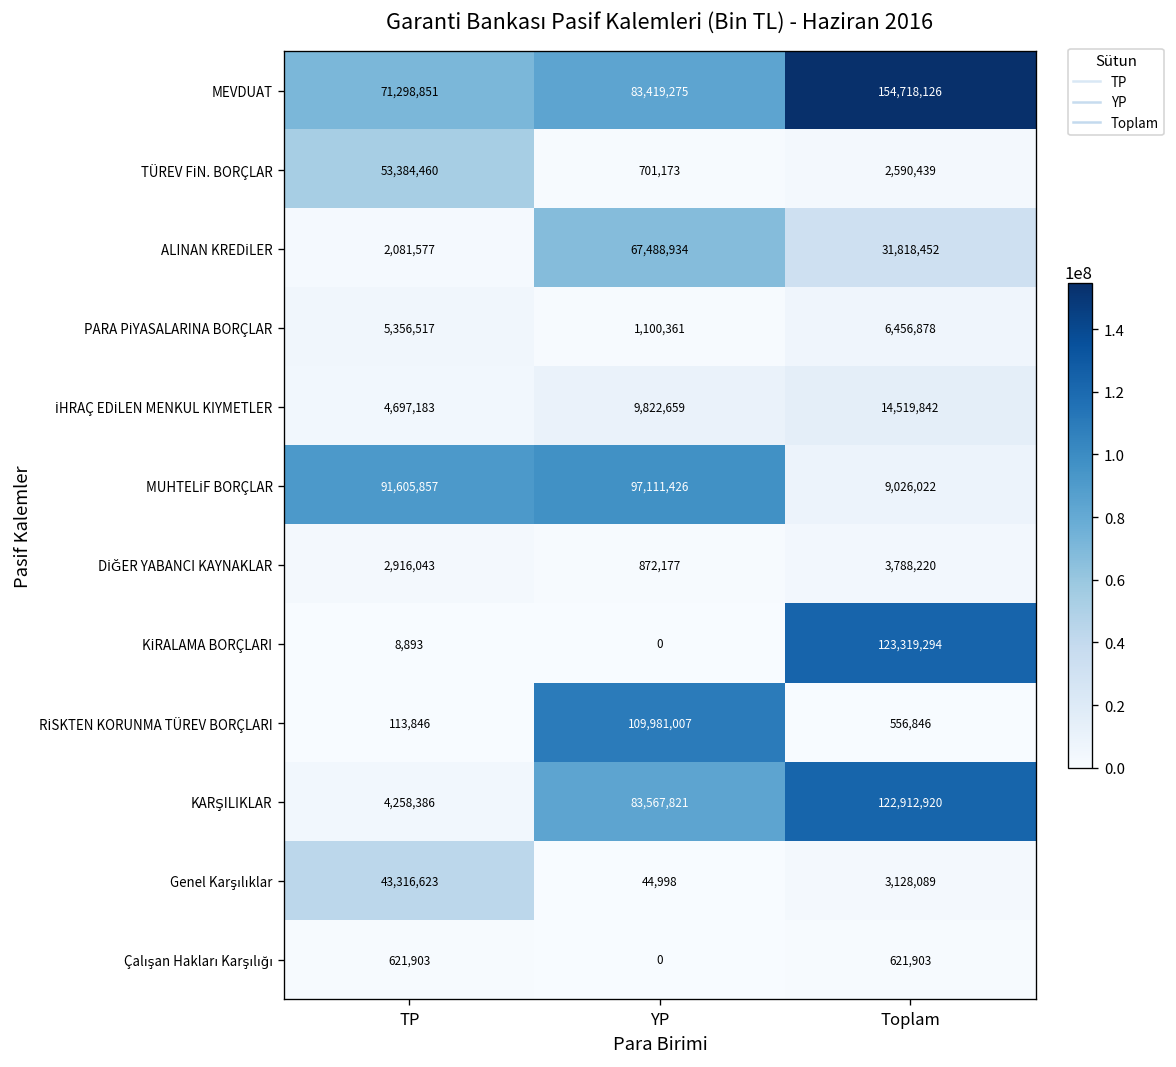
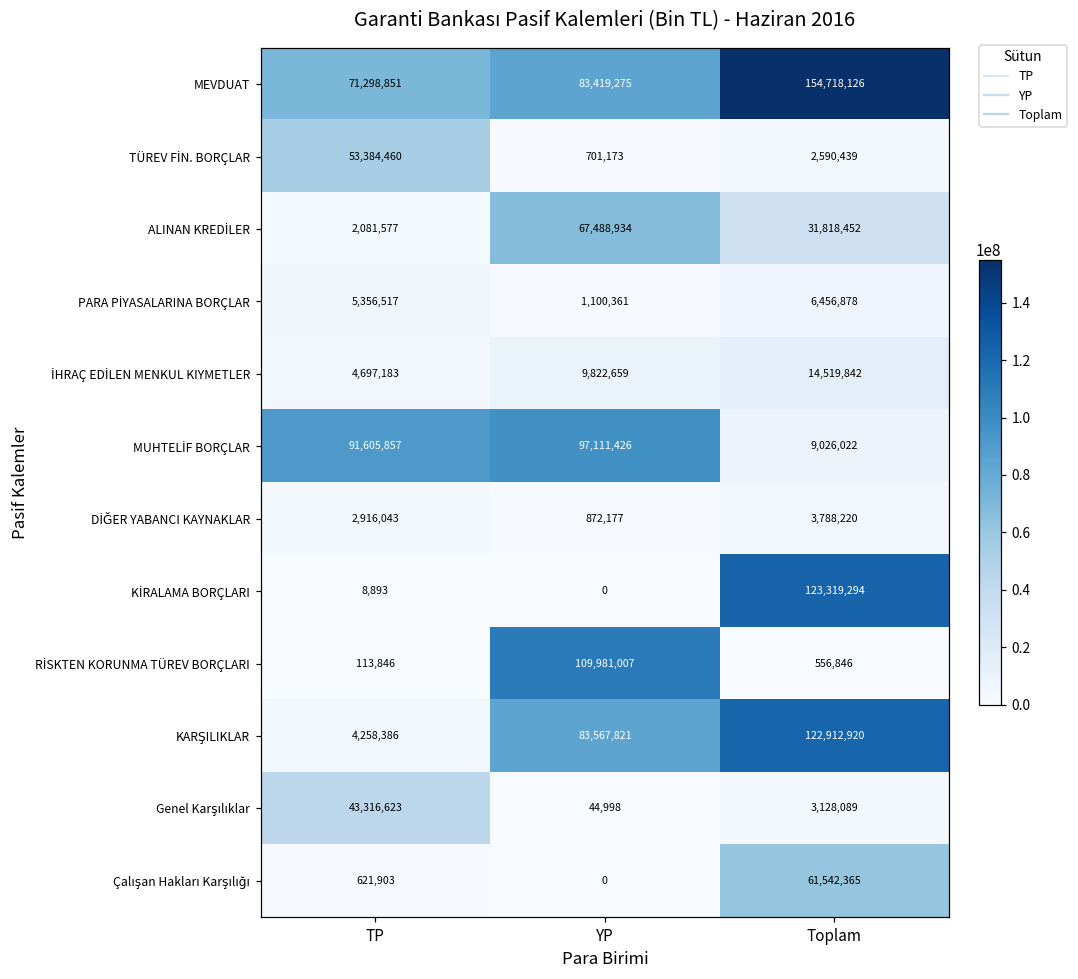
Çalışan Hakları Karşılığı, Toplam: 621,903 -> 61,542,365
